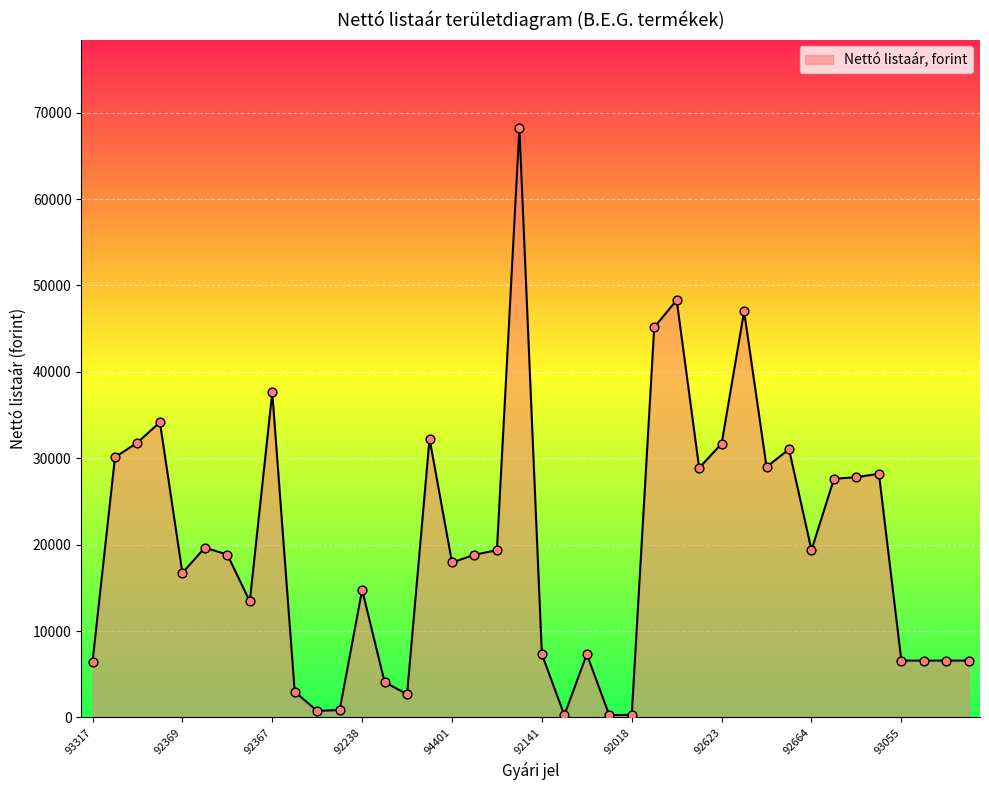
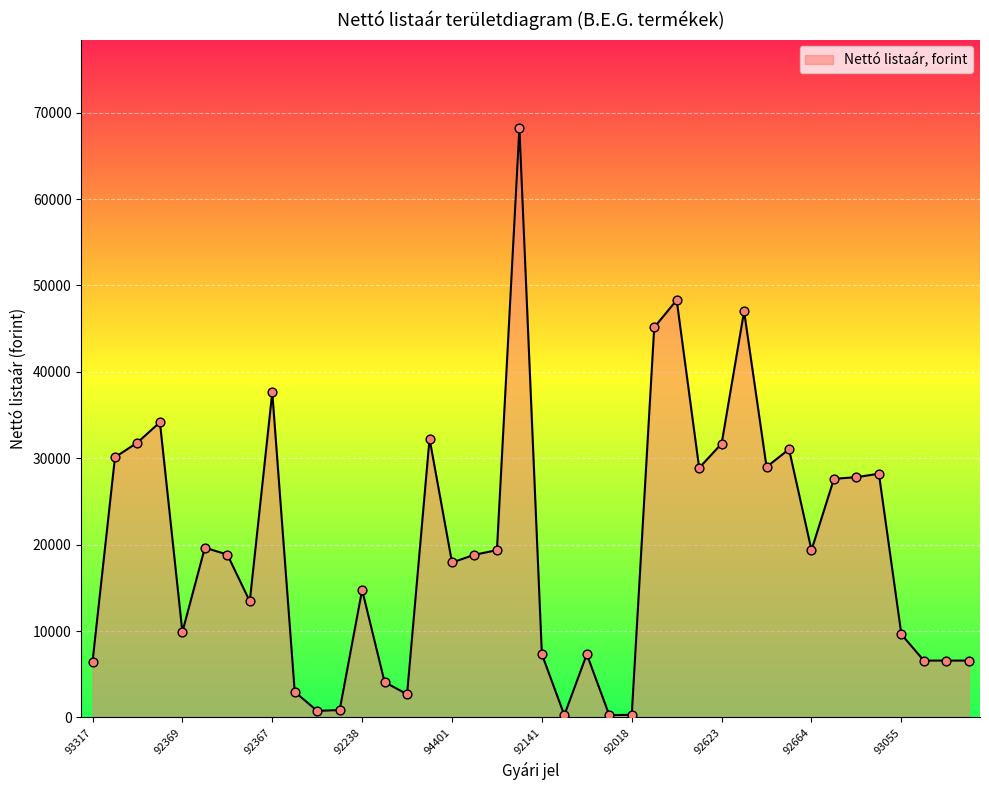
92369: 17000 -> 10000
93055: 7000 -> 10000
